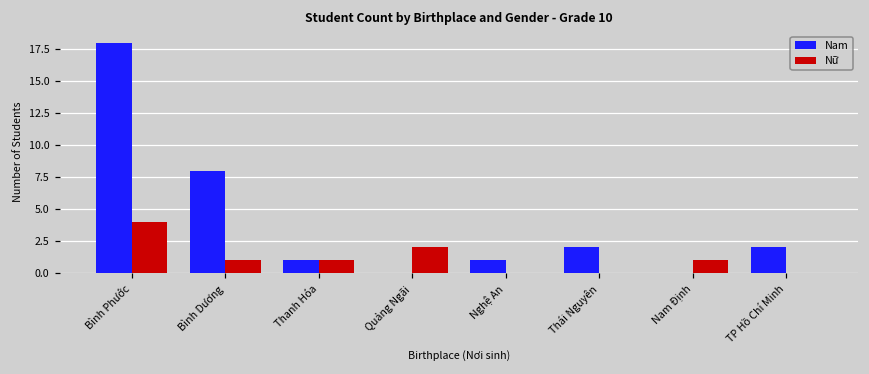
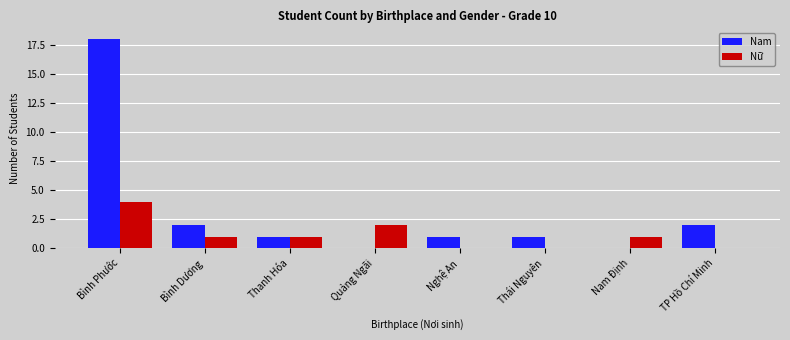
Nam, Bình Dương: 8 -> 2
Nam, Thái Nguyên: 2 -> 1
